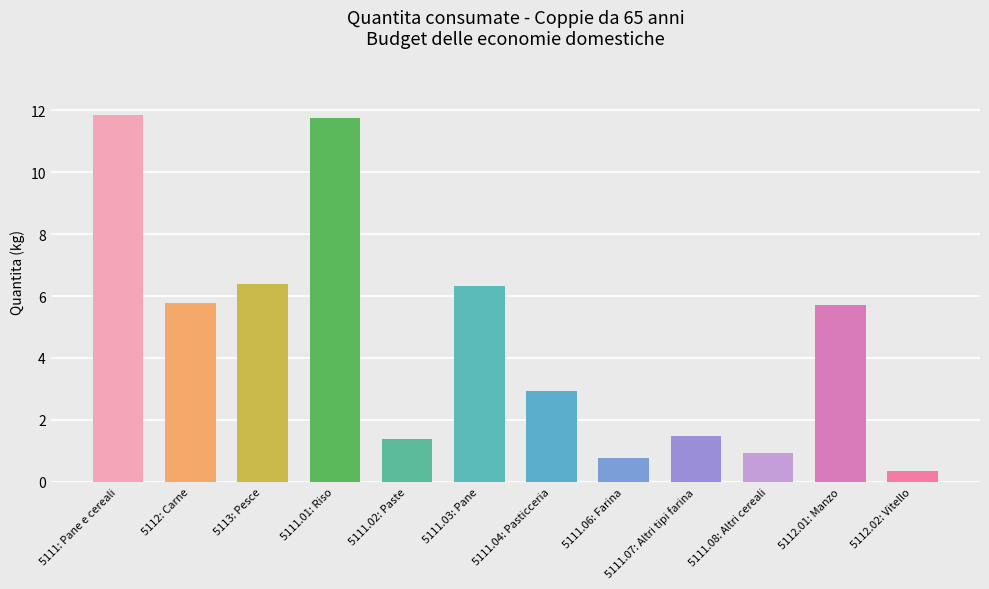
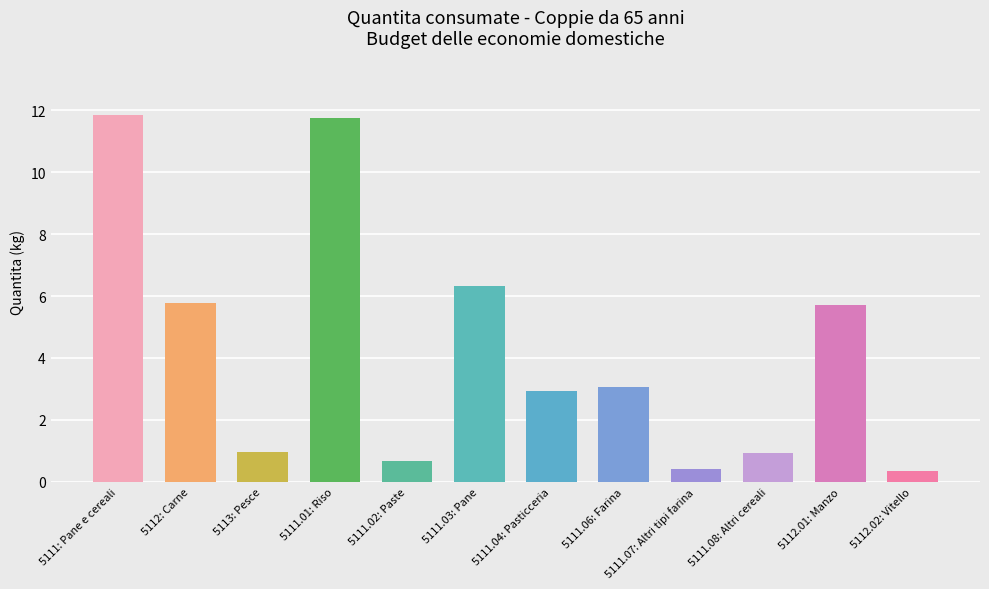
5113: Pesce: 6.4 -> 1.0
5111.02: Paste: 1.4 -> 0.7
5111.06: Farina: 0.8 -> 3.1
5111.07: Altri tipi farina: 1.5 -> 0.4
